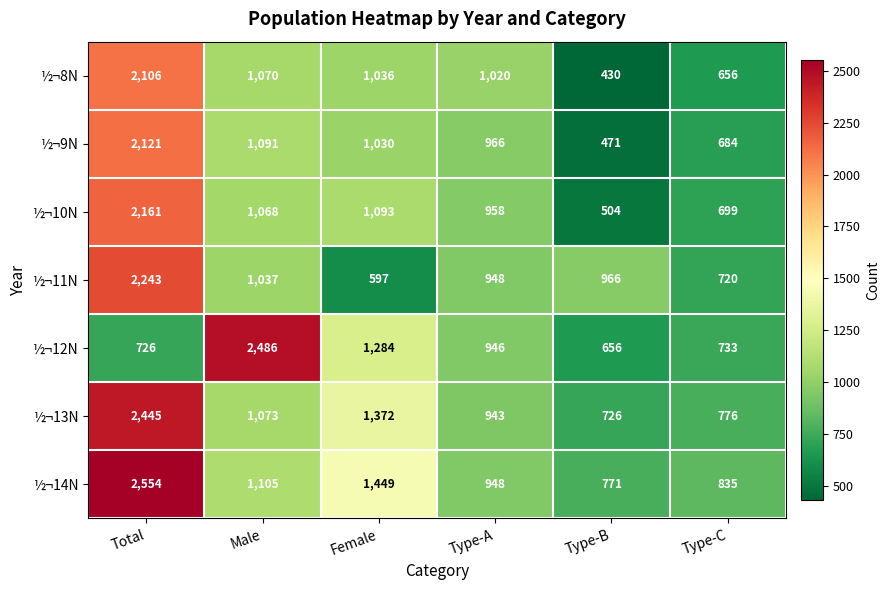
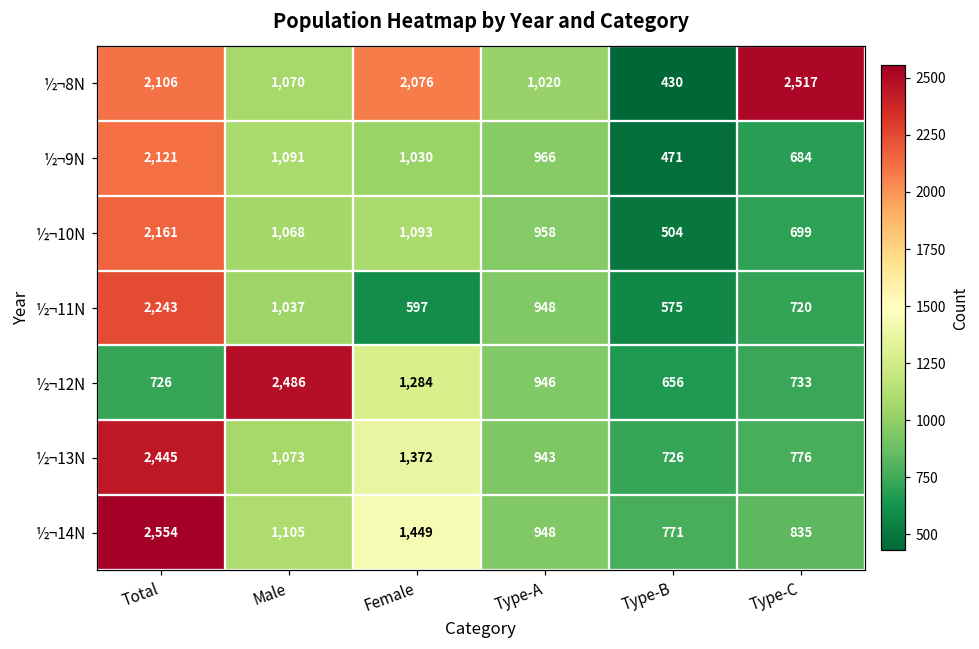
½¬8N, Female: 1,036 -> 2,076
½¬8N, Type-C: 656 -> 2,517
½¬11N, Type-B: 966 -> 575
